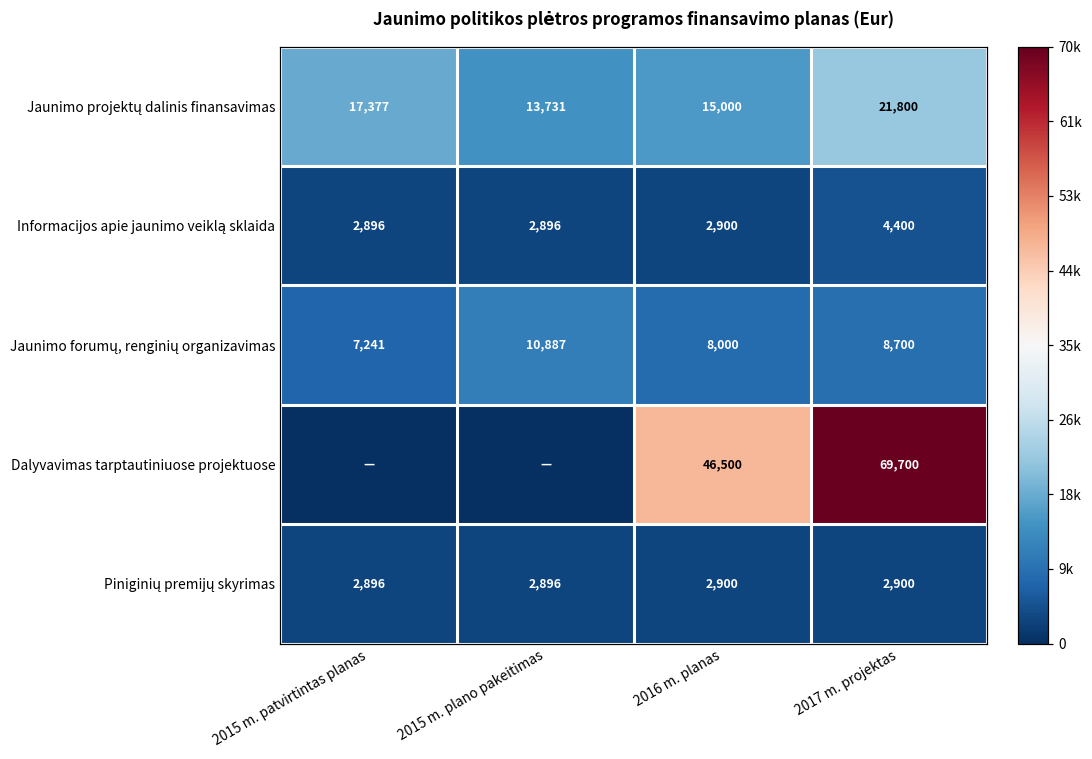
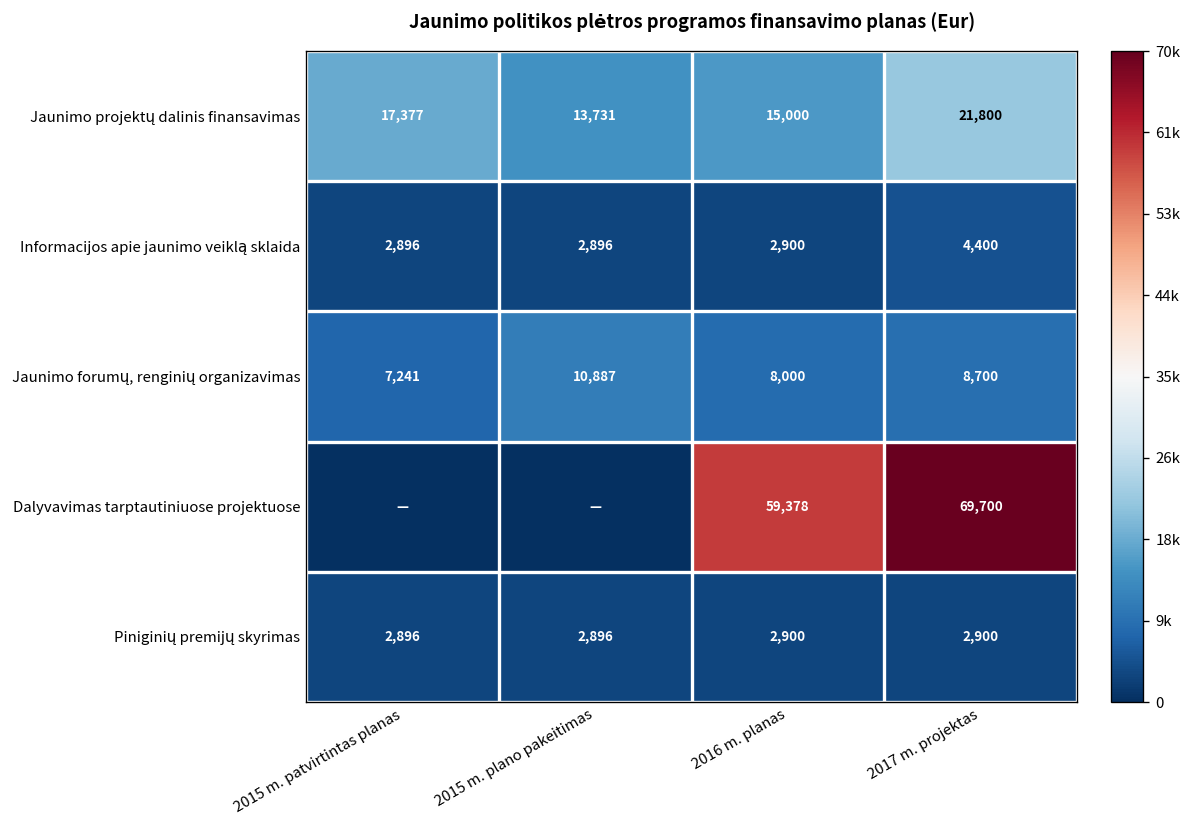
Dalyvavimas tarptautiniuose projektuose, 2016 m. planas: 46,500 -> 59,378
